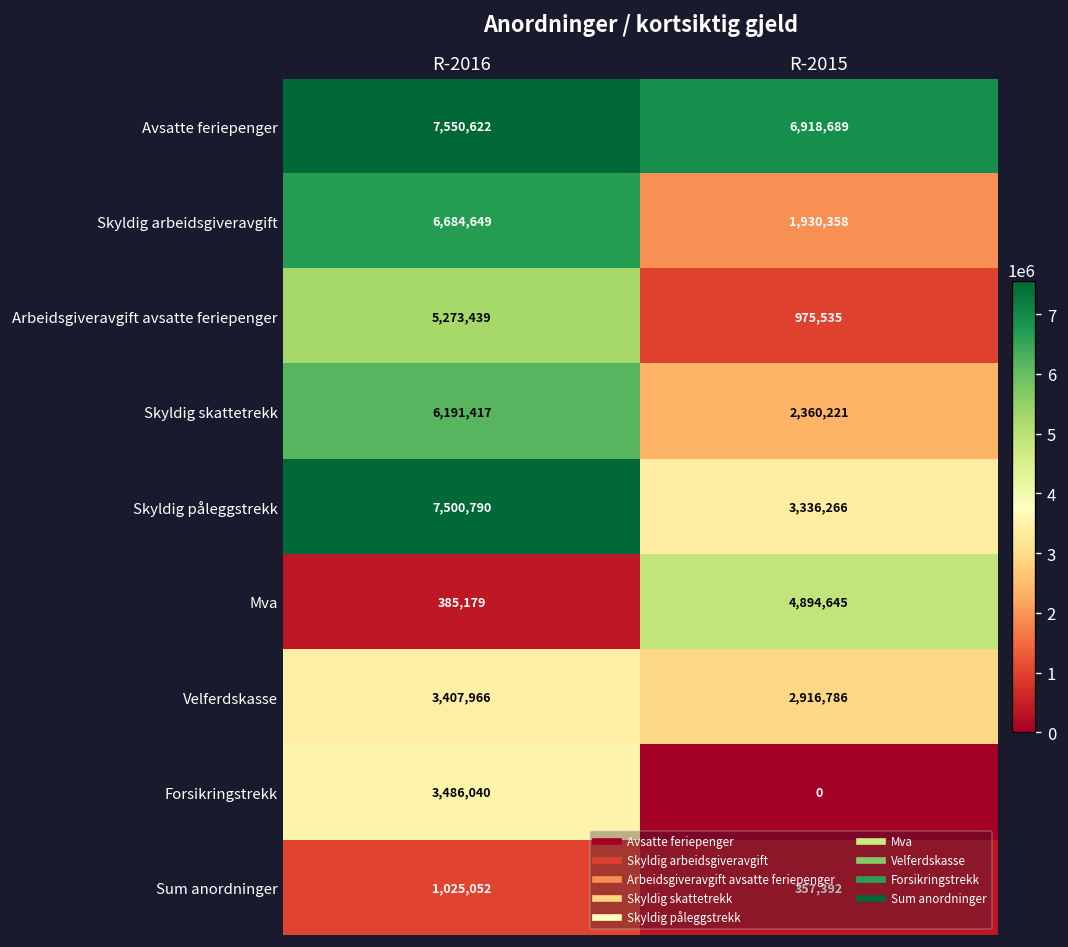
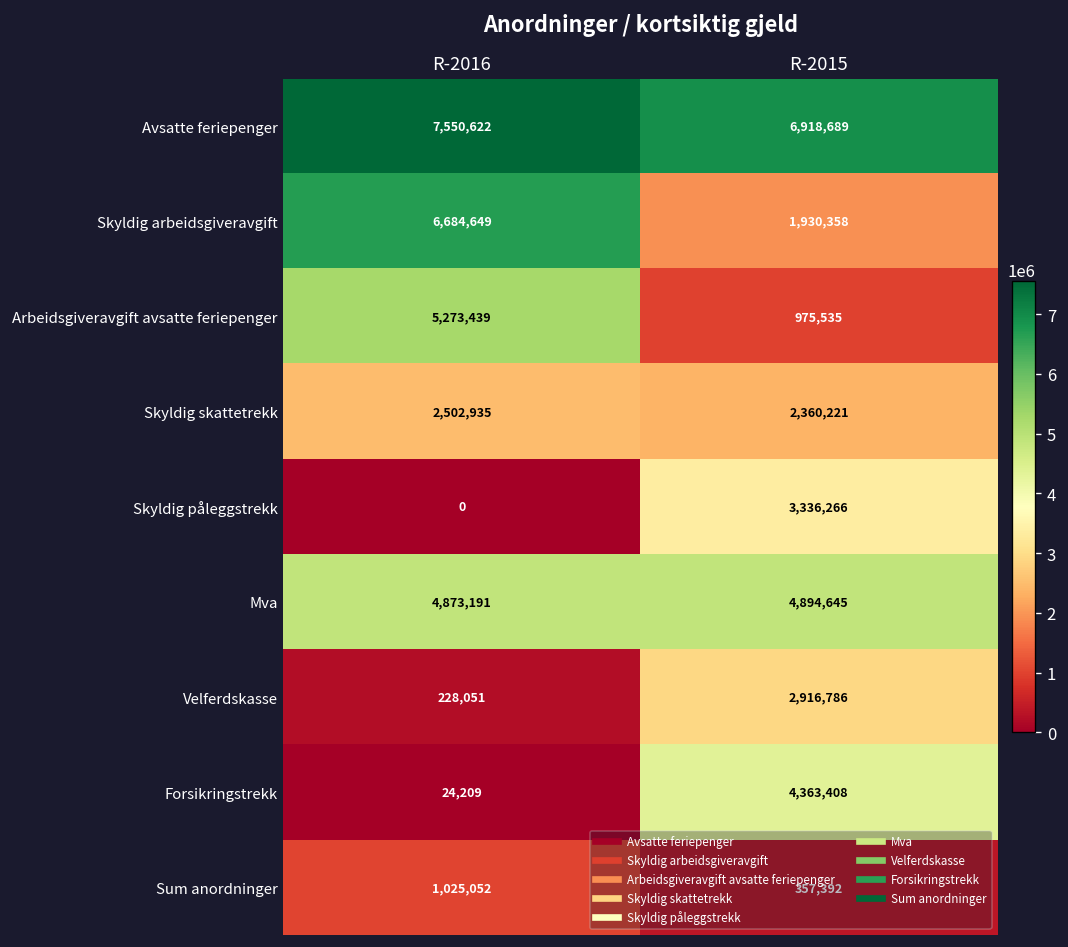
Skyldig skattetrekk, R-2016: 6,191,417 -> 2,502,935
Skyldig påleggstrekk, R-2016: 7,500,790 -> 0
Mva, R-2016: 385,179 -> 4,873,191
Velferdskasse, R-2016: 3,407,966 -> 228,051
Forsikringstrekk, R-2016: 3,486,040 -> 24,209
Forsikringstrekk, R-2015: 0 -> 4,363,408
